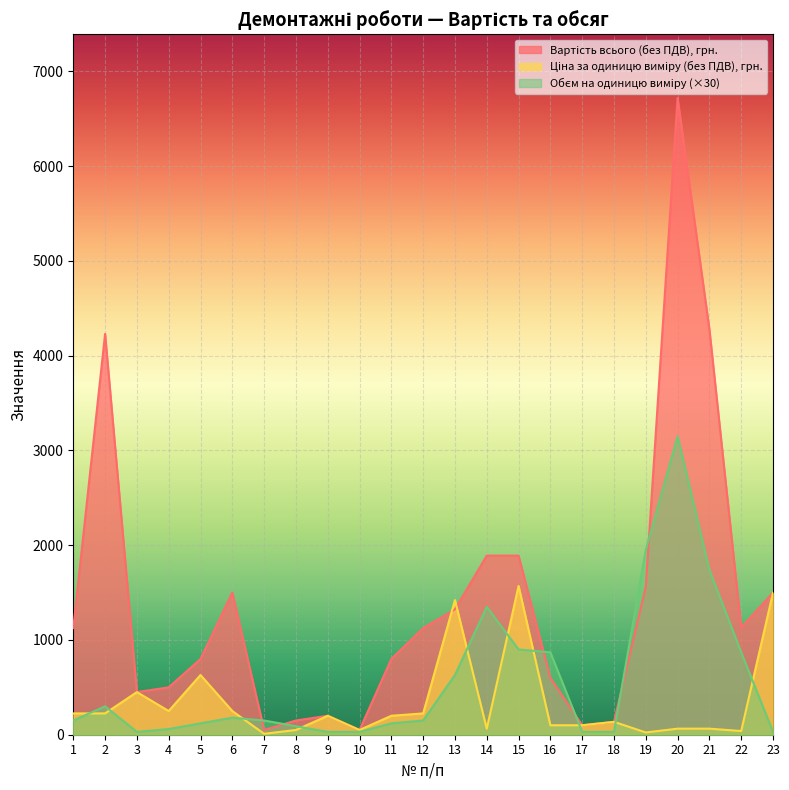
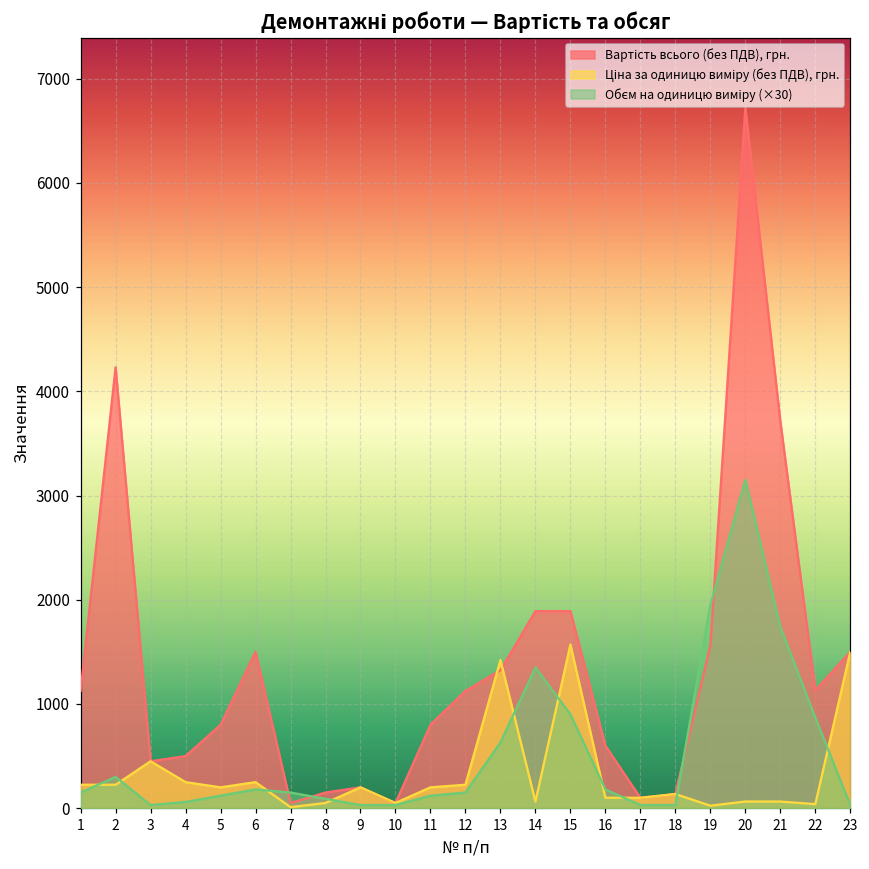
Ціна за одиницю виміру (без ПДВ), грн., 5: 600 -> 200
Обєм на одиницю виміру (×30), 16: 900 -> 200
Вартість всього (без ПДВ), грн., 21: 4300 -> 3700
